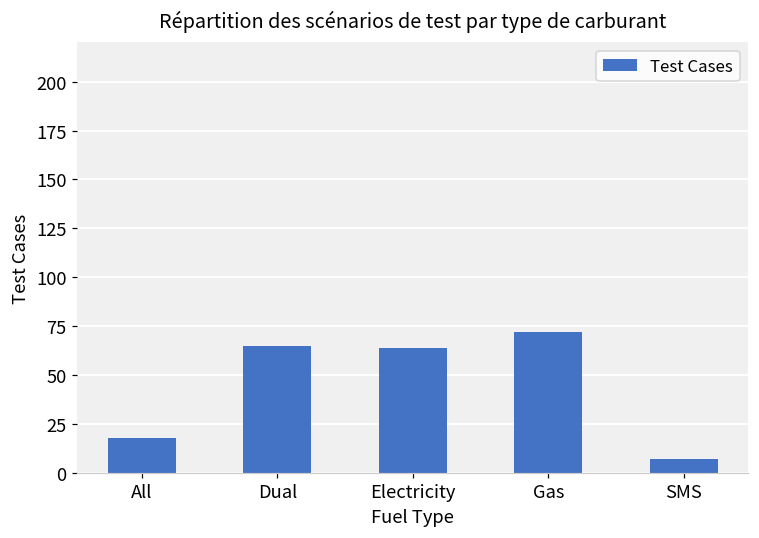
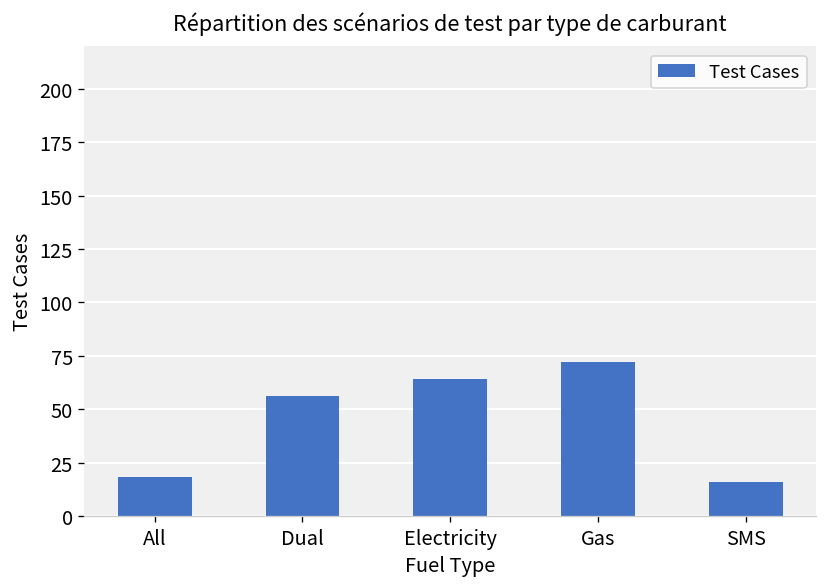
Dual: 65 -> 56
SMS: 7 -> 16
